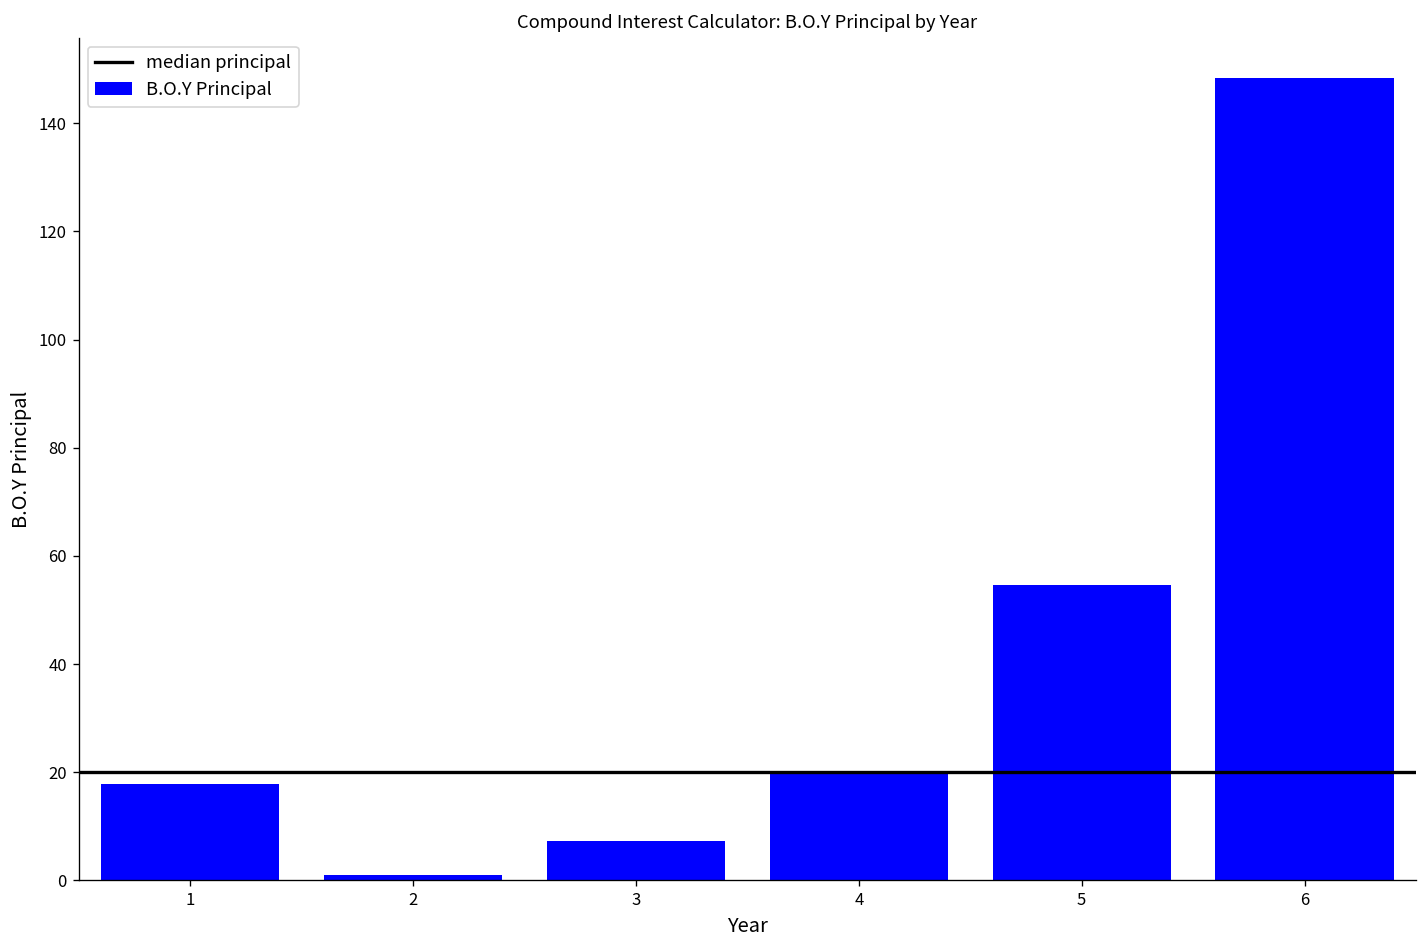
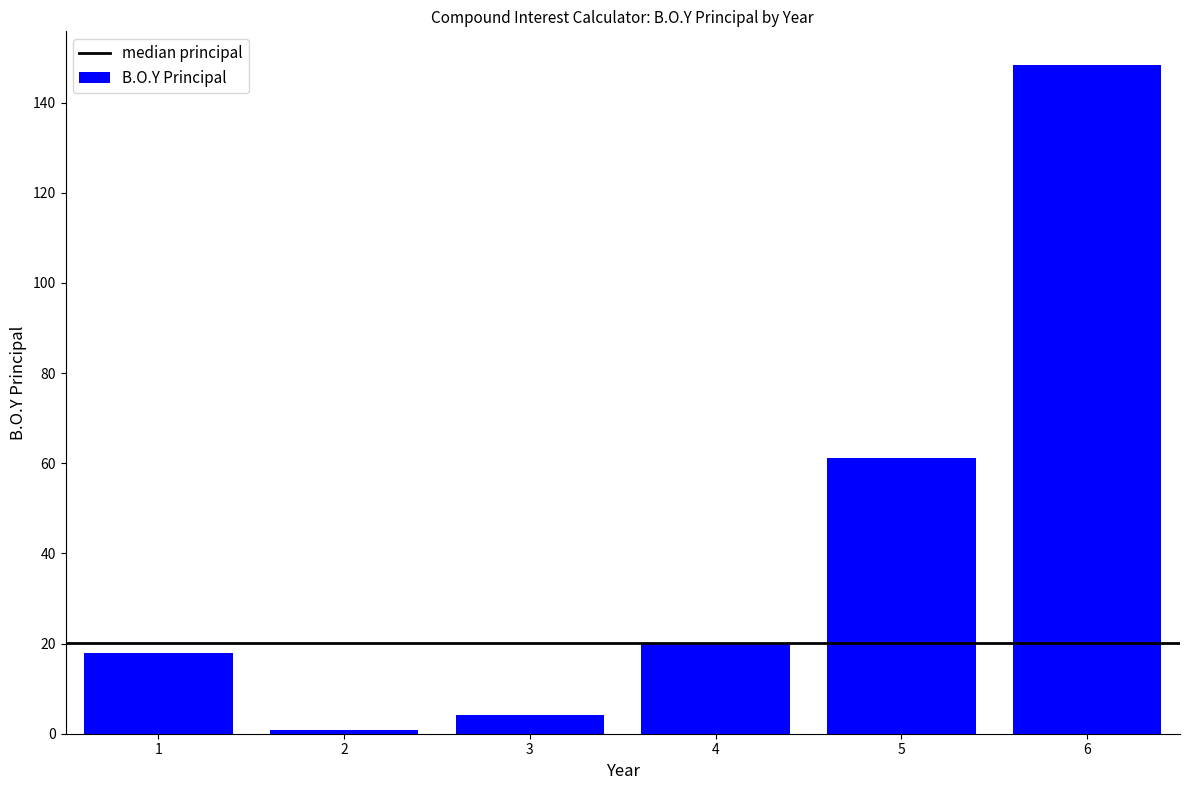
3: 7 -> 4
5: 55 -> 61
